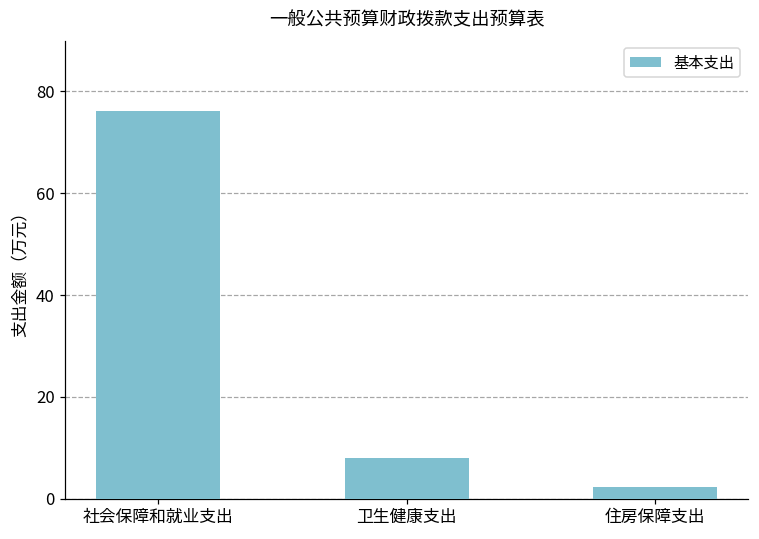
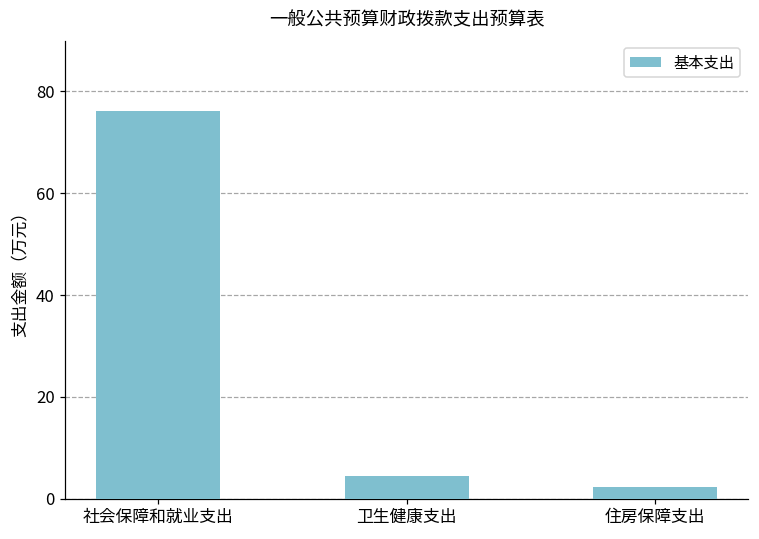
卫生健康支出: 8 -> 4
